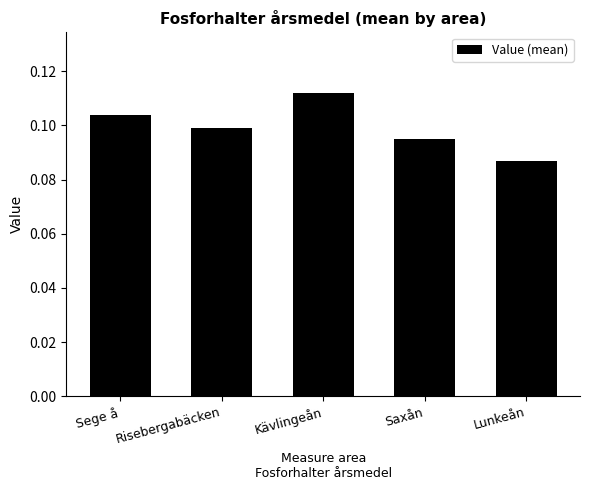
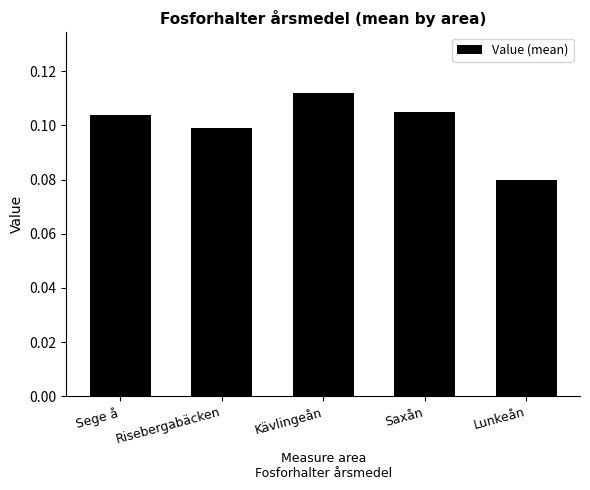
Saxån: 0.095 -> 0.105
Lunkeån: 0.087 -> 0.080
